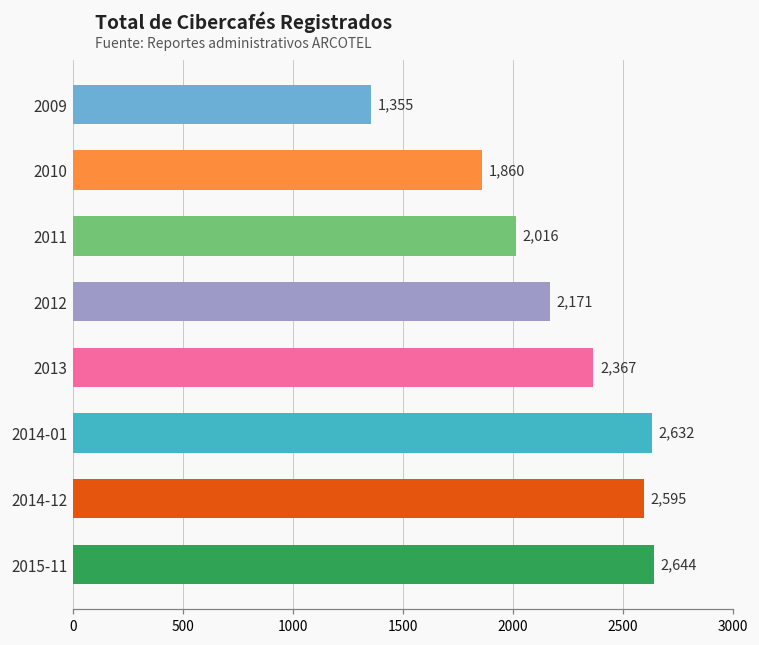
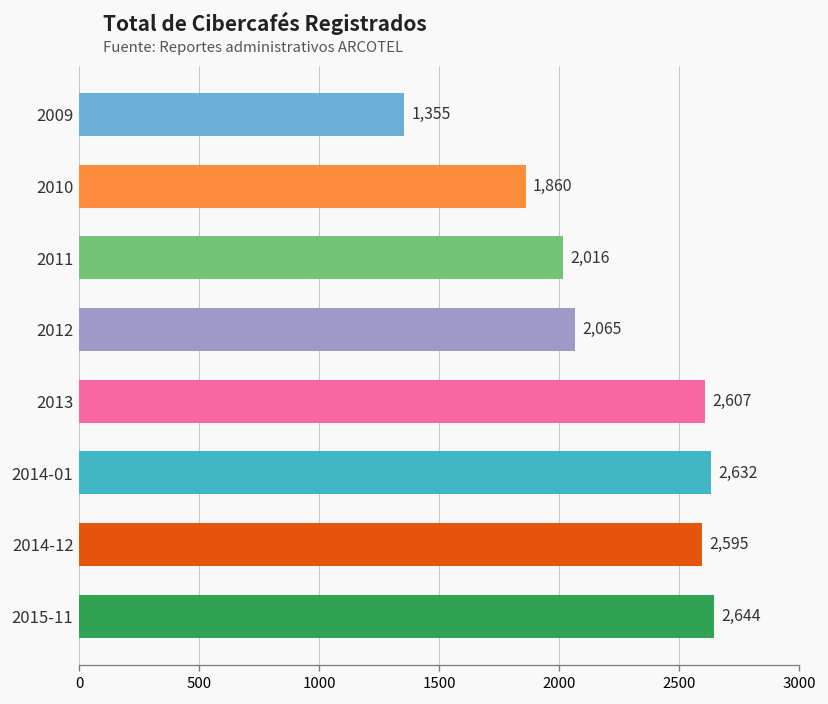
2012: 2,171 -> 2,065
2013: 2,367 -> 2,607
